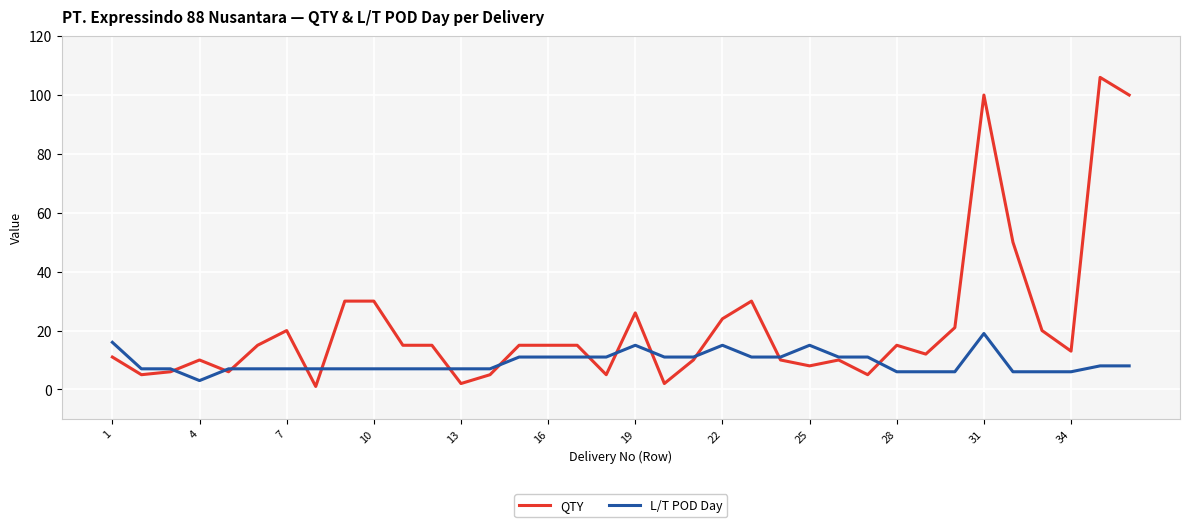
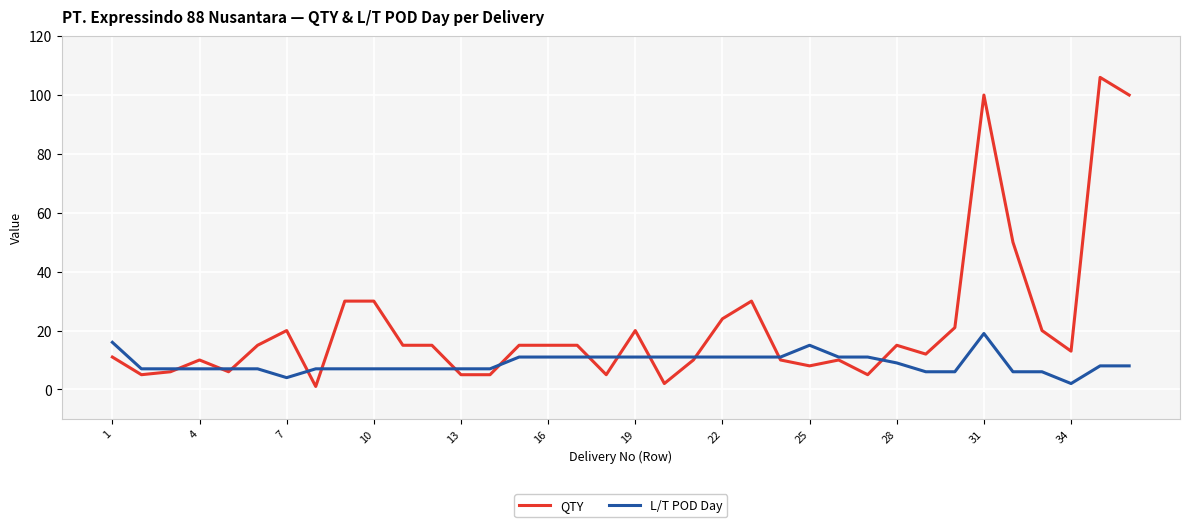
L/T POD Day, 4: 3 -> 7
L/T POD Day, 7: 7 -> 4
QTY, 13: 2 -> 5
QTY, 19: 26 -> 20
L/T POD Day, 19: 15 -> 11
L/T POD Day, 22: 15 -> 11
L/T POD Day, 28: 6 -> 9
L/T POD Day, 34: 6 -> 2
